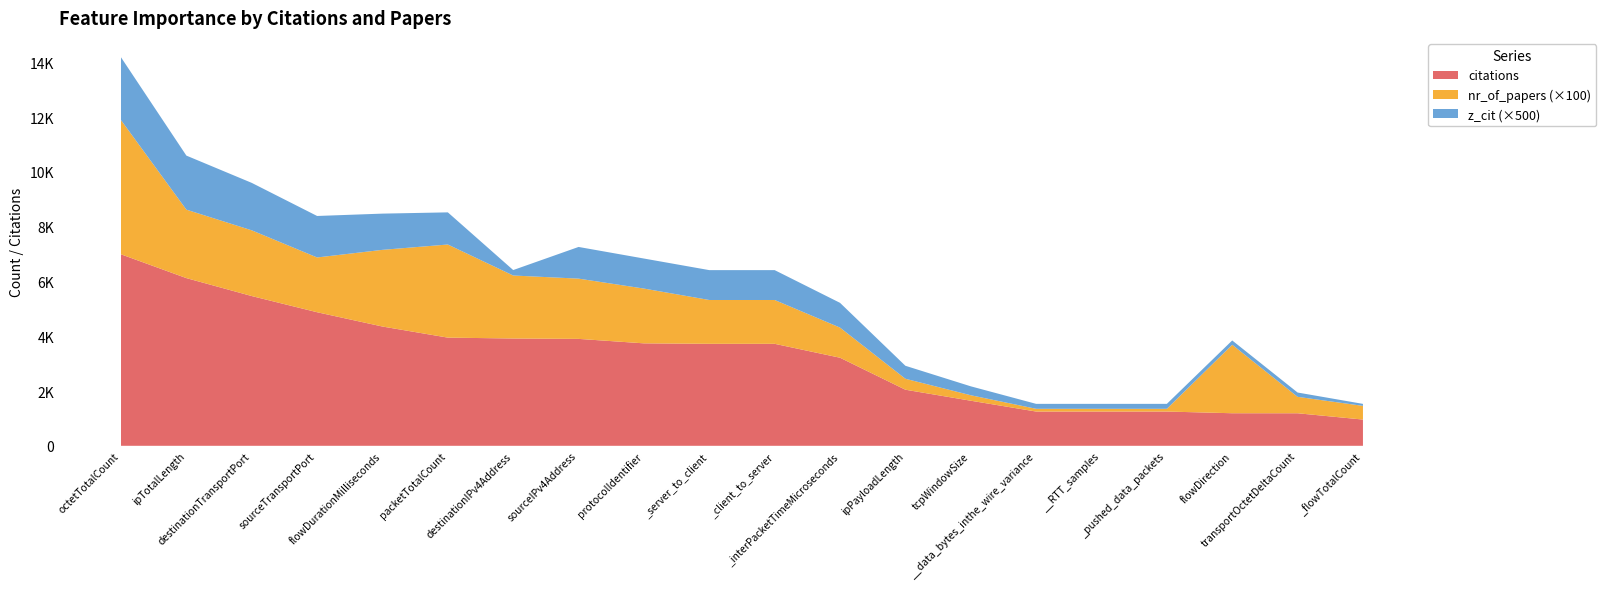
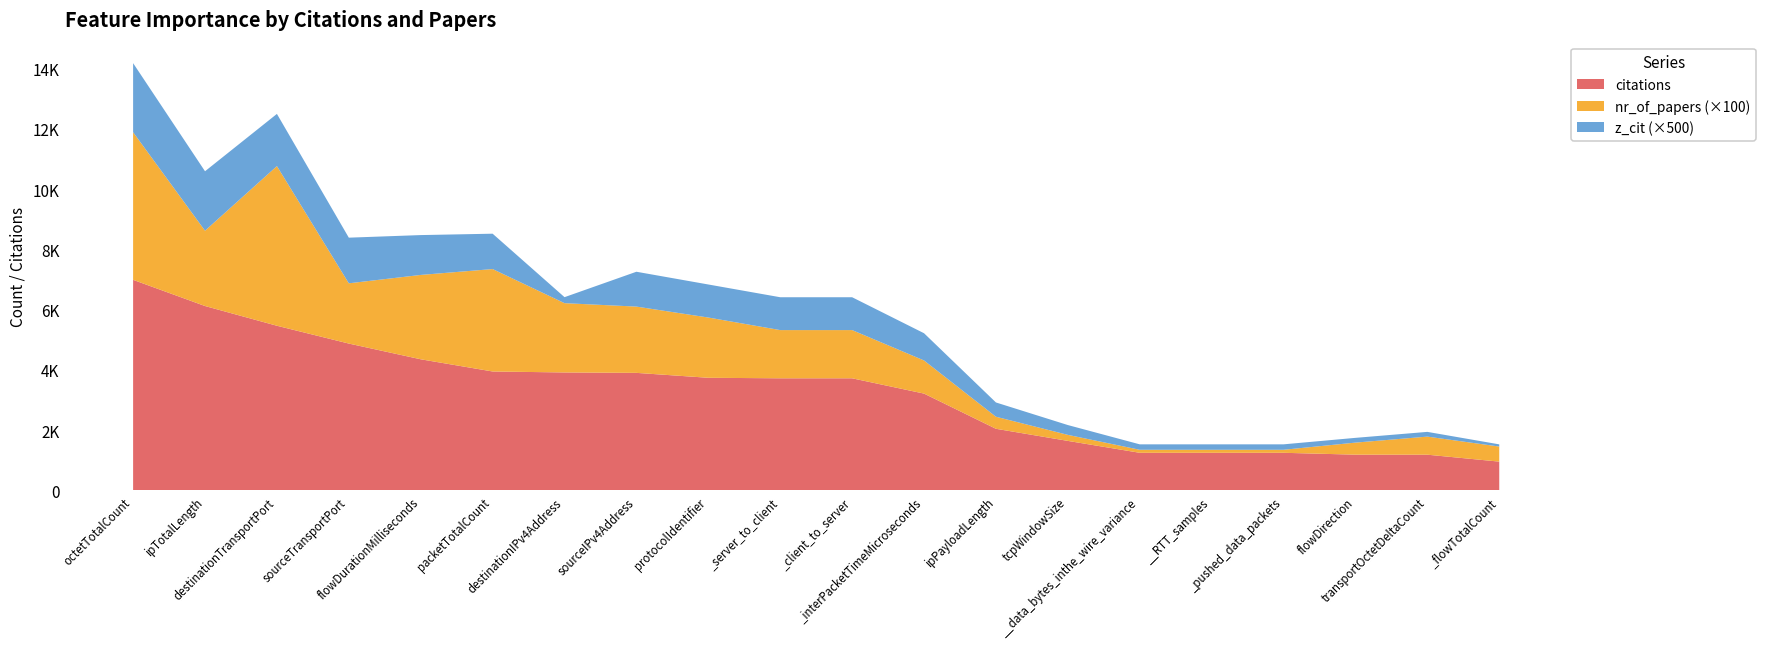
nr_of_papers (×100), destinationTransportPort: 2400 -> 5300
nr_of_papers (×100), flowDirection: 2500 -> 400
